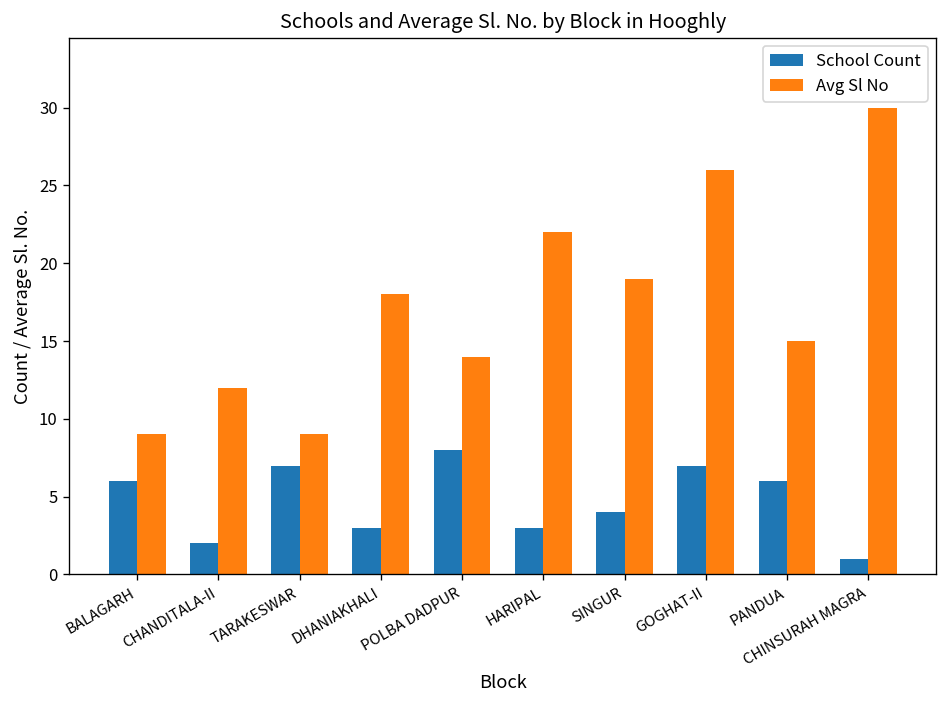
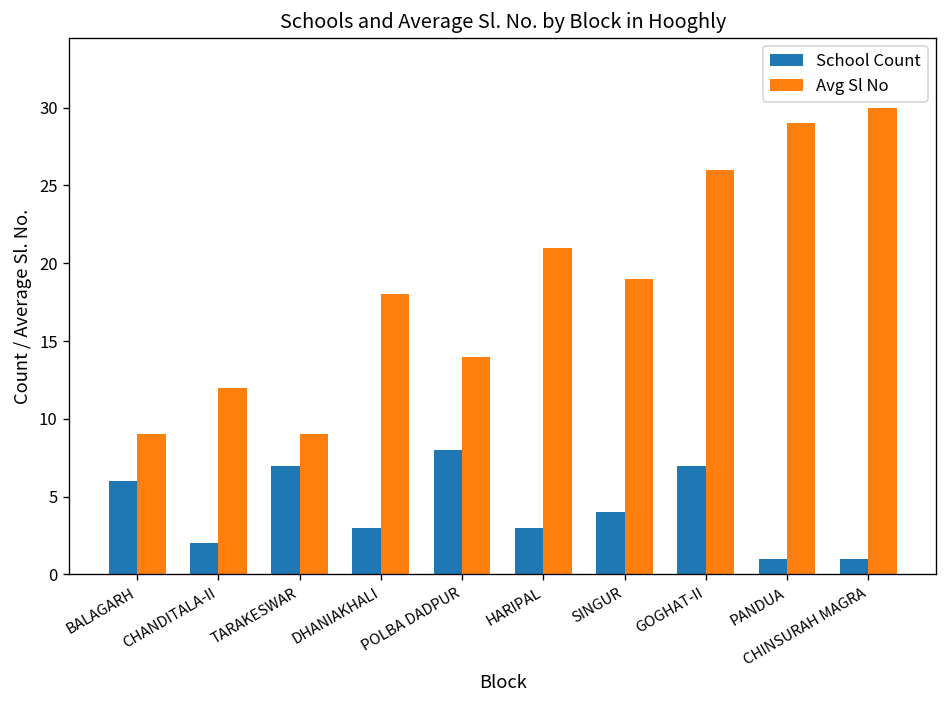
Avg Sl No, HARIPAL: 22 -> 21
School Count, PANDUA: 6 -> 1
Avg Sl No, PANDUA: 15 -> 29
